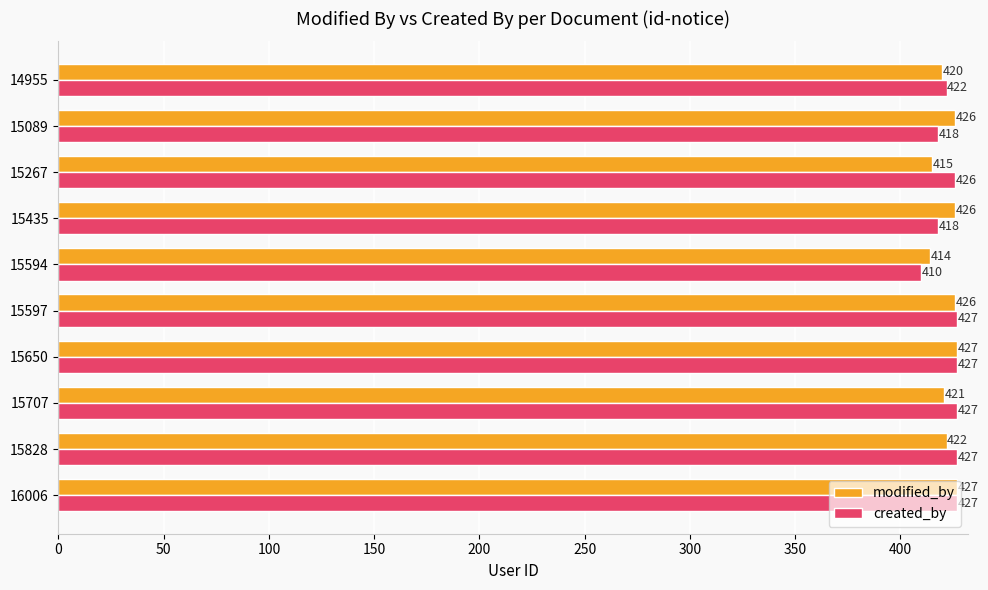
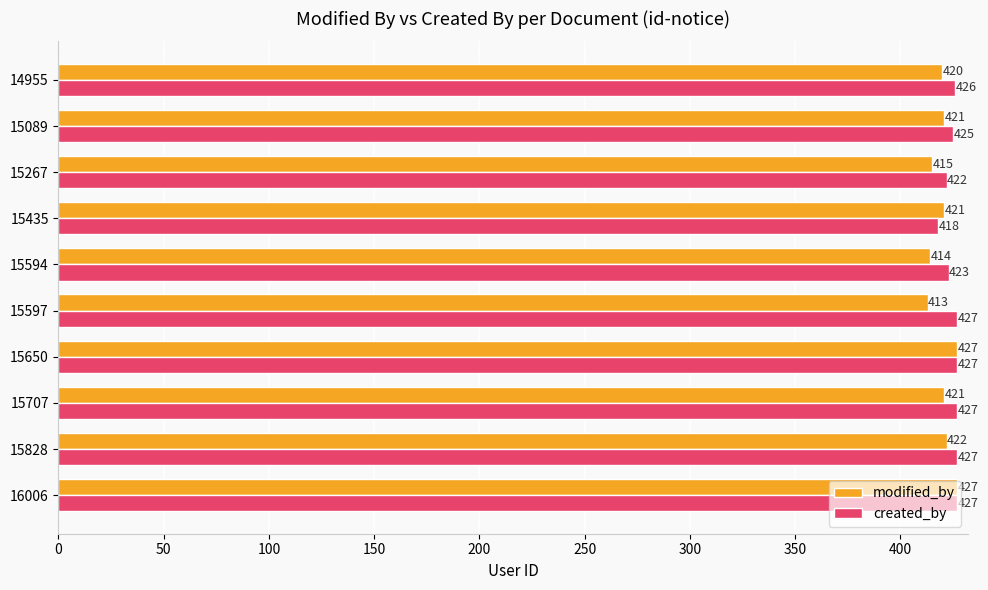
created_by, 14955: 422 -> 426
modified_by, 15089: 426 -> 421
created_by, 15089: 418 -> 425
created_by, 15267: 426 -> 422
modified_by, 15435: 426 -> 421
created_by, 15594: 410 -> 423
modified_by, 15597: 426 -> 413
